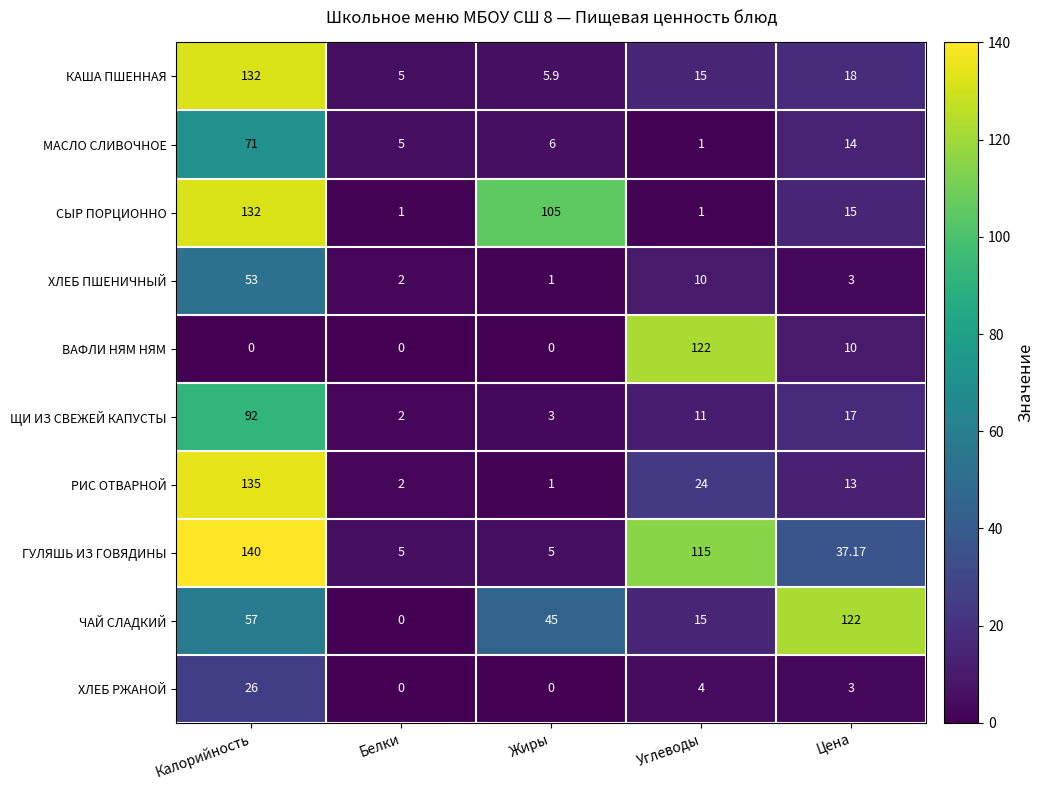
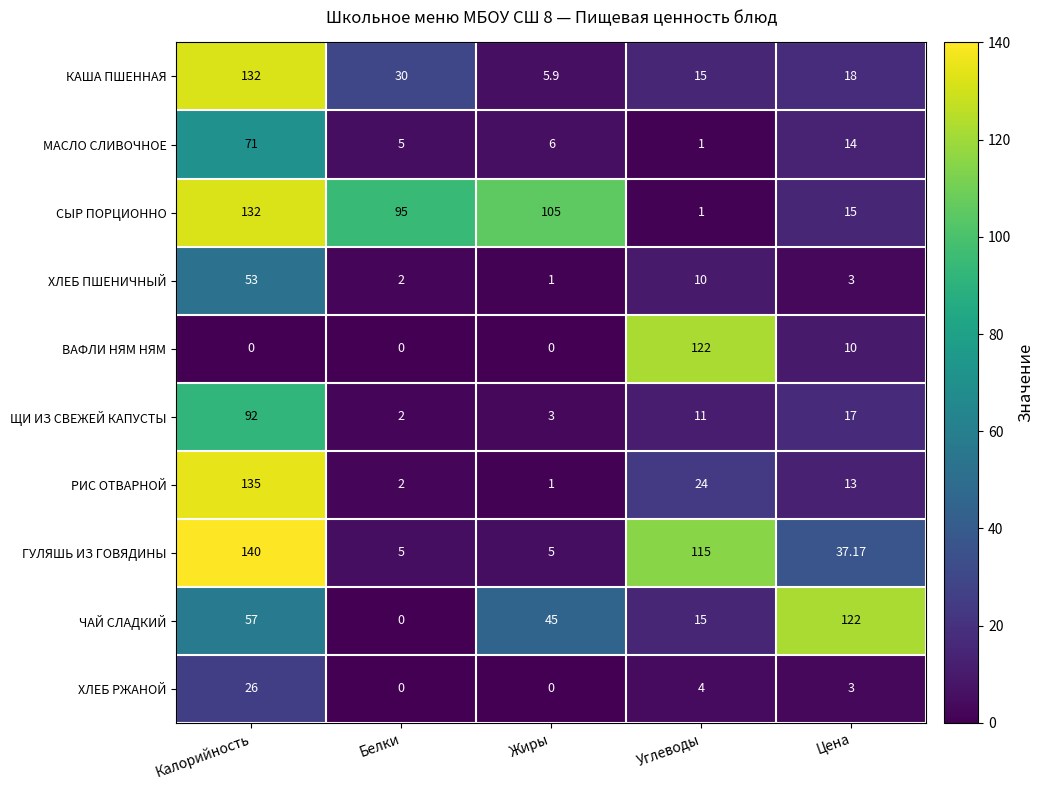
КАША ПШЕННАЯ, Белки: 5 -> 30
СЫР ПОРЦИОННО, Белки: 1 -> 95
